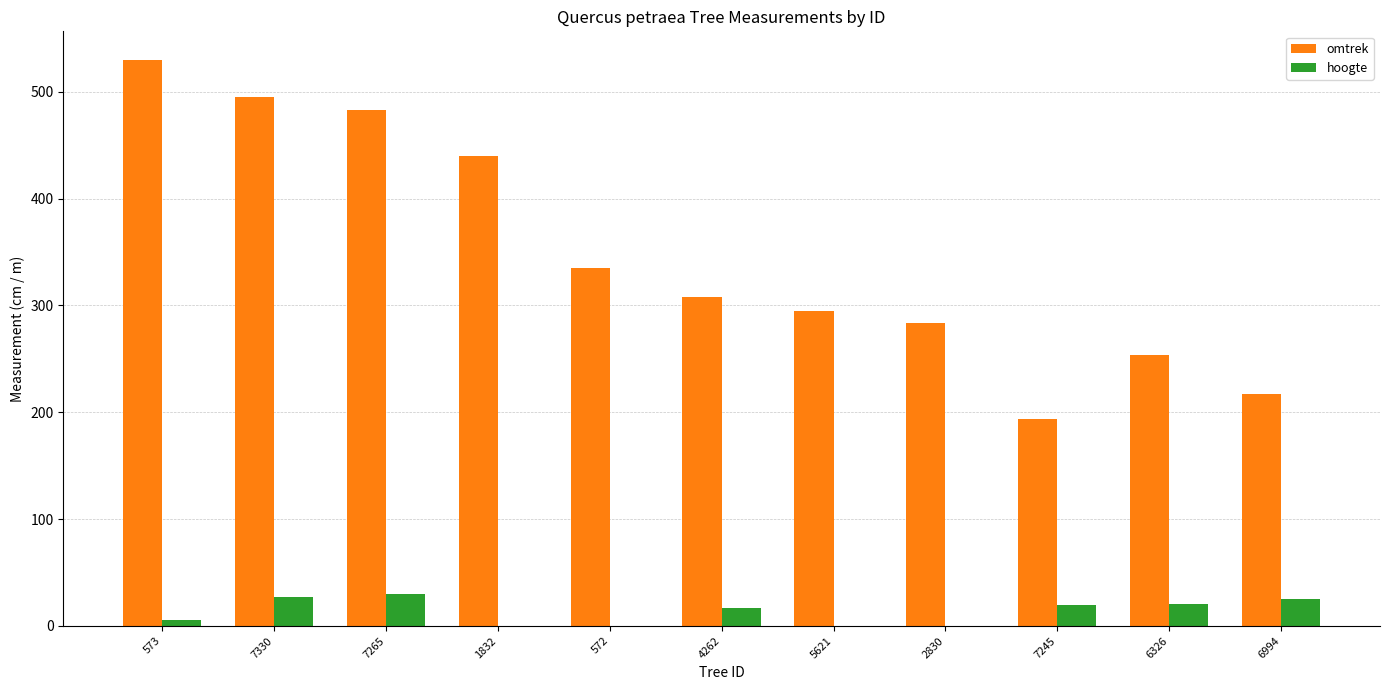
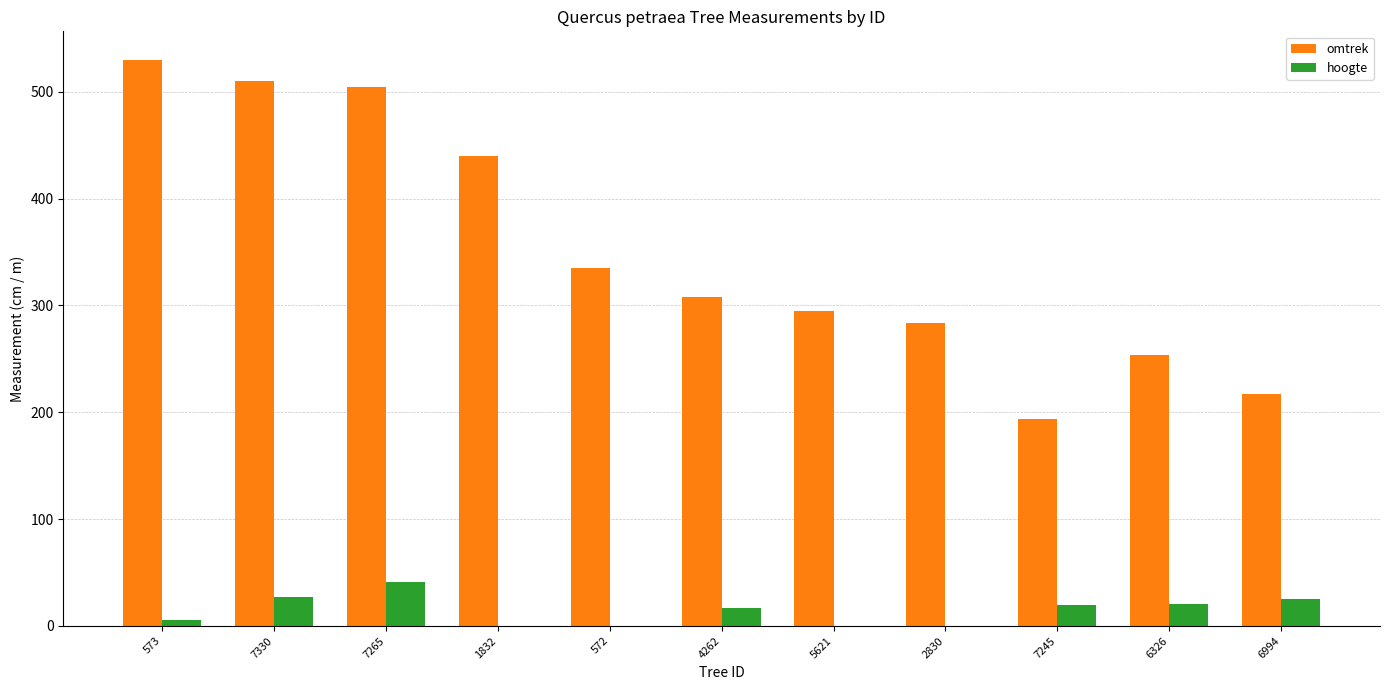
omtrek, 7330: 495 -> 510
omtrek, 7265: 483 -> 504
hoogte, 7265: 30 -> 41
